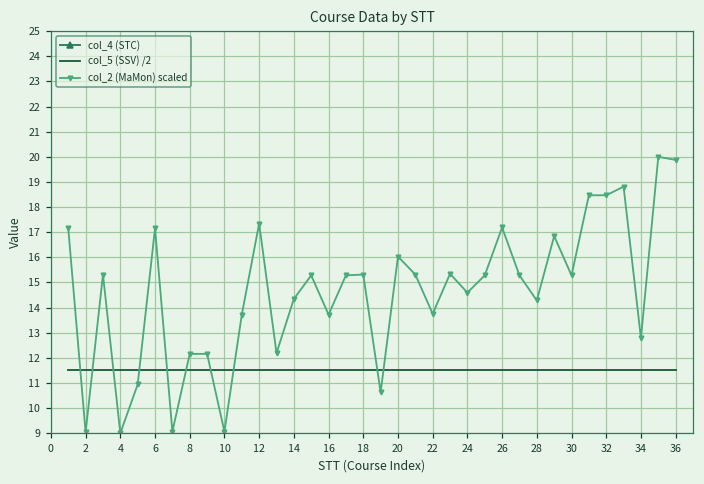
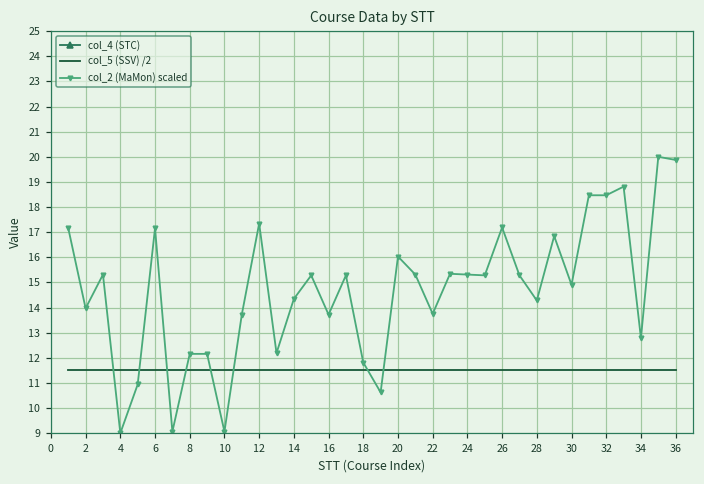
col_2 (MaMon) scaled, 2: 9.0 -> 14.0
col_2 (MaMon) scaled, 18: 15.3 -> 11.8
col_2 (MaMon) scaled, 24: 14.6 -> 15.3
col_2 (MaMon) scaled, 30: 15.3 -> 14.9
